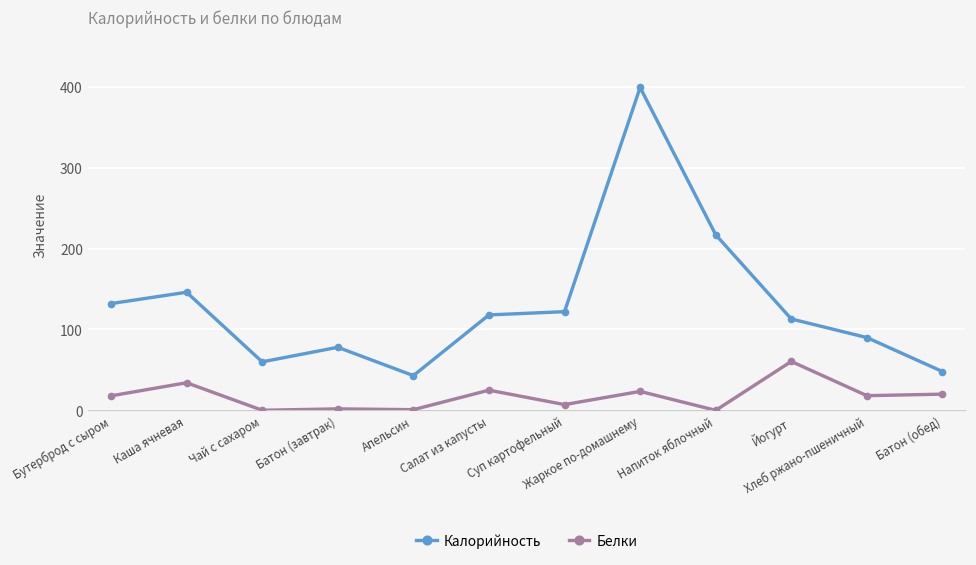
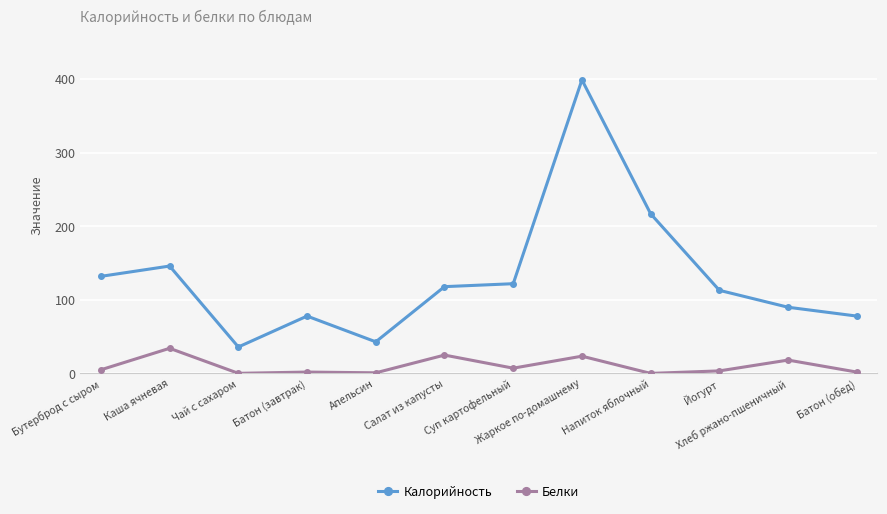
Белки, Бутерброд с сыром: 20 -> 10
Калорийность, Чай с сахаром: 60 -> 40
Белки, Йогурт: 60 -> 0
Калорийность, Батон (обед): 50 -> 80
Белки, Батон (обед): 20 -> 0
